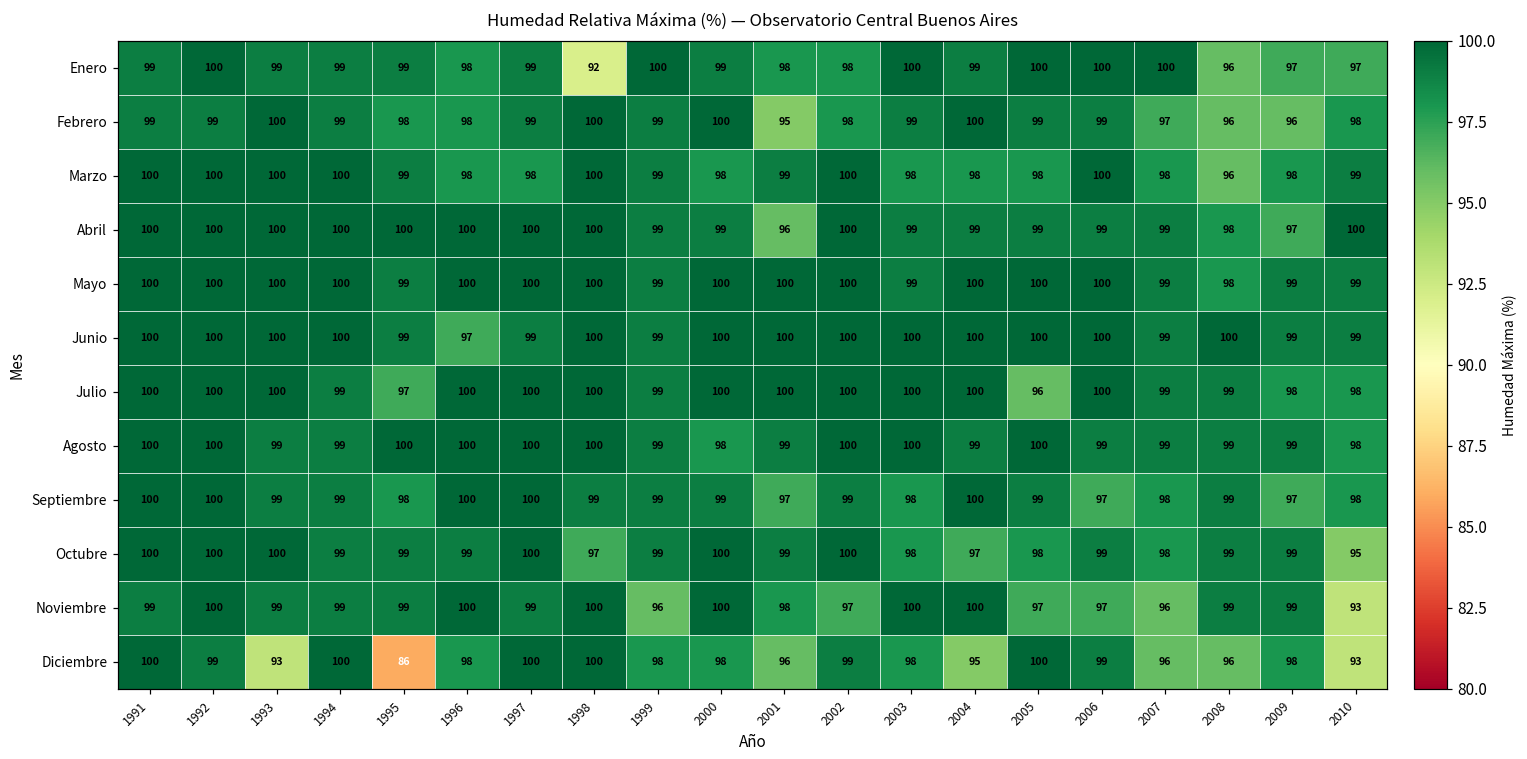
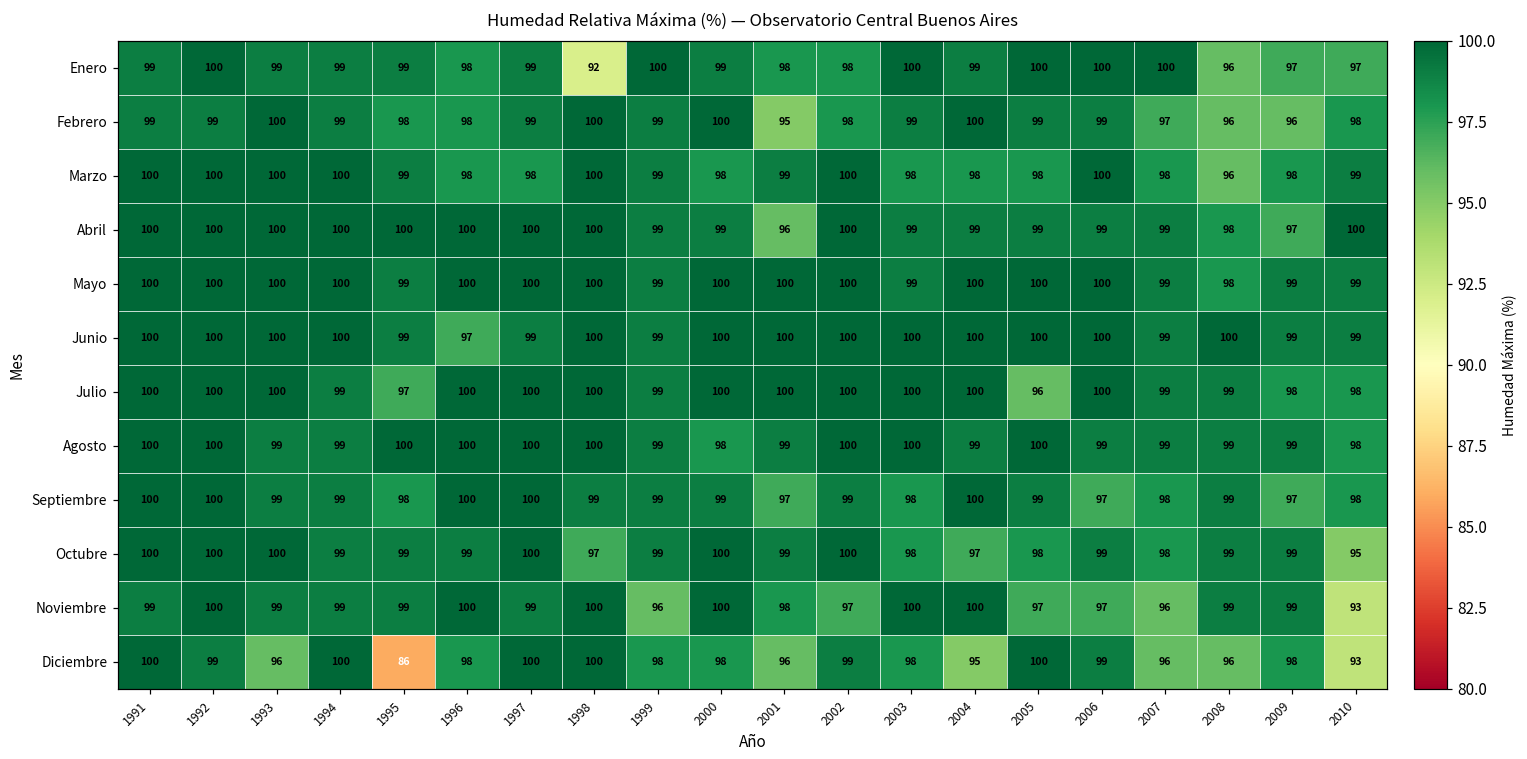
Diciembre, 1993: 93 -> 96
